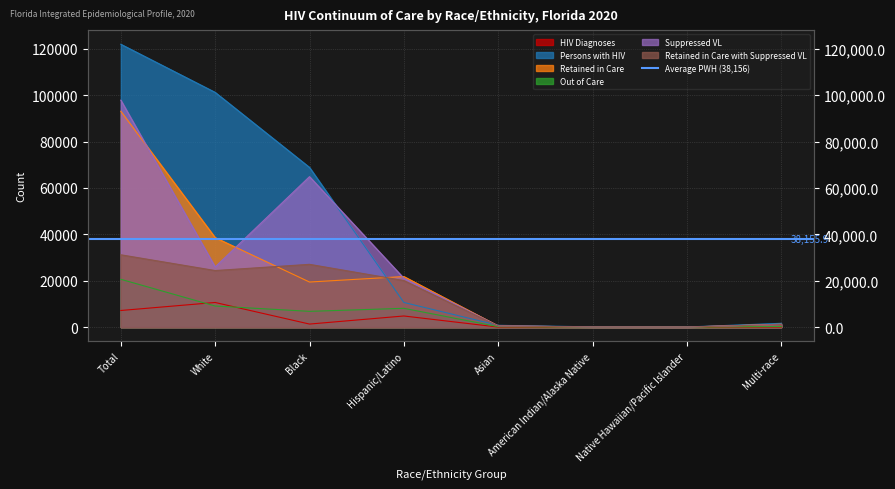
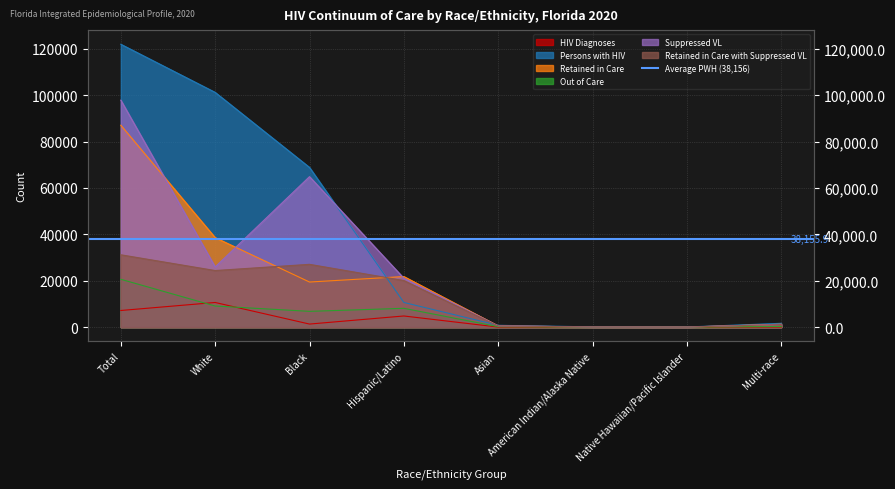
Retained in Care, Total: 93000 -> 87000
